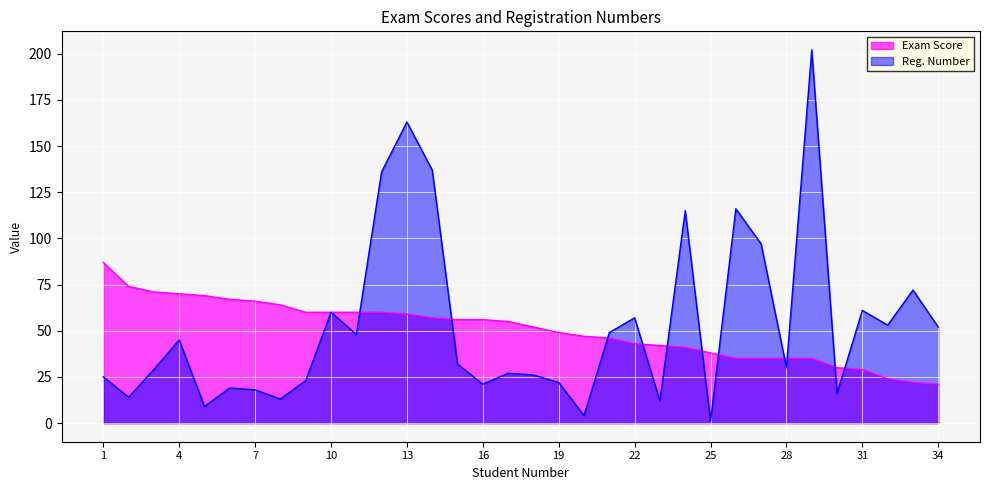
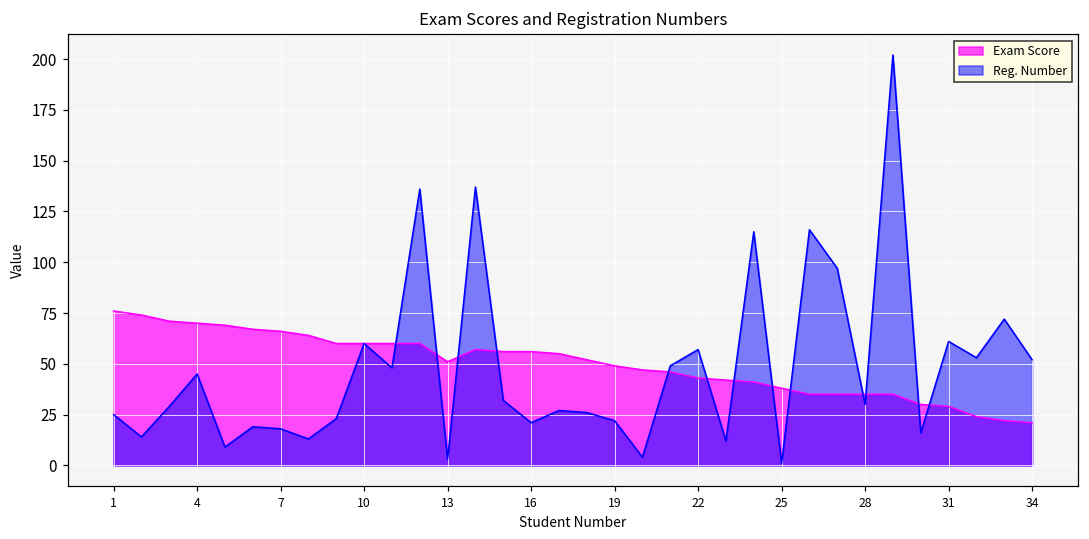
Exam Score, 1: 87 -> 76
Exam Score, 13: 59 -> 51
Reg. Number, 13: 163 -> 3
